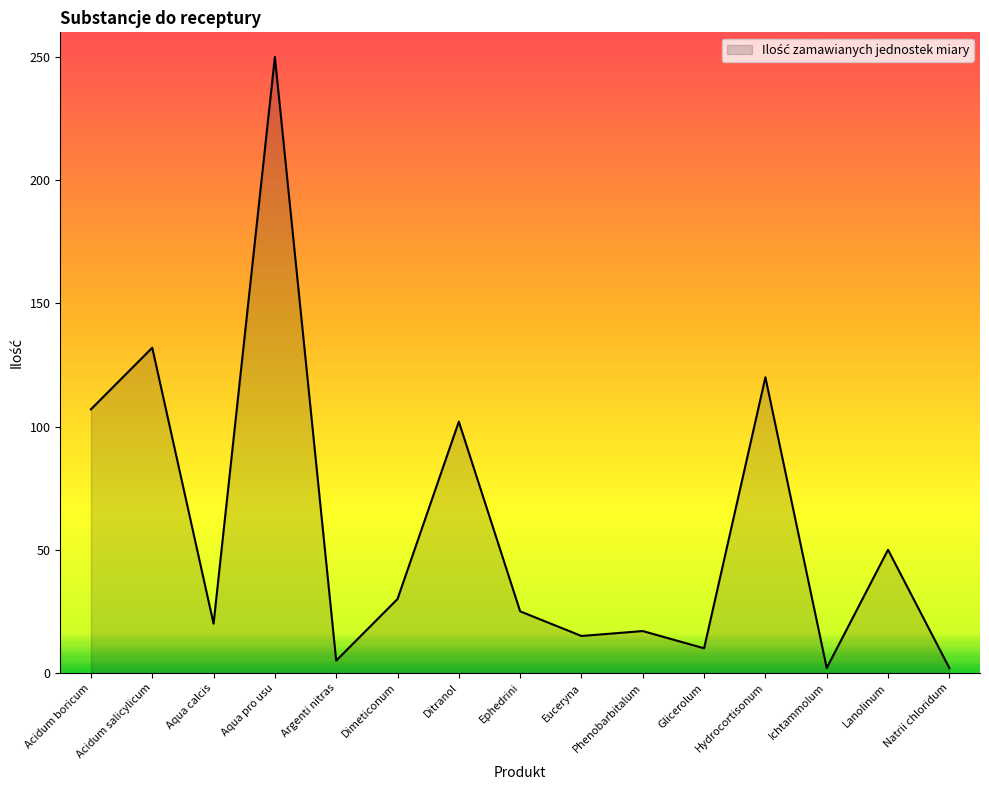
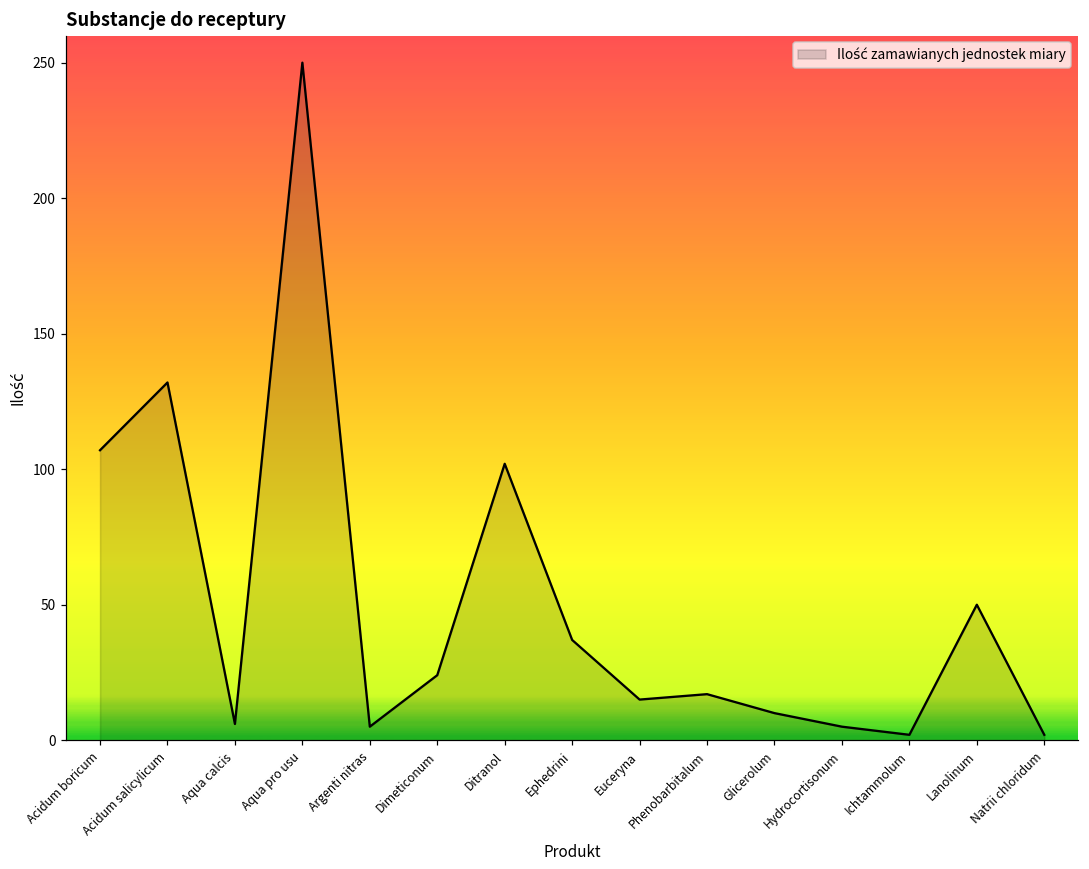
Aqua calcis: 20 -> 6
Dimeticonum: 30 -> 24
Ephedrini: 25 -> 37
Hydrocortisonum: 120 -> 5
